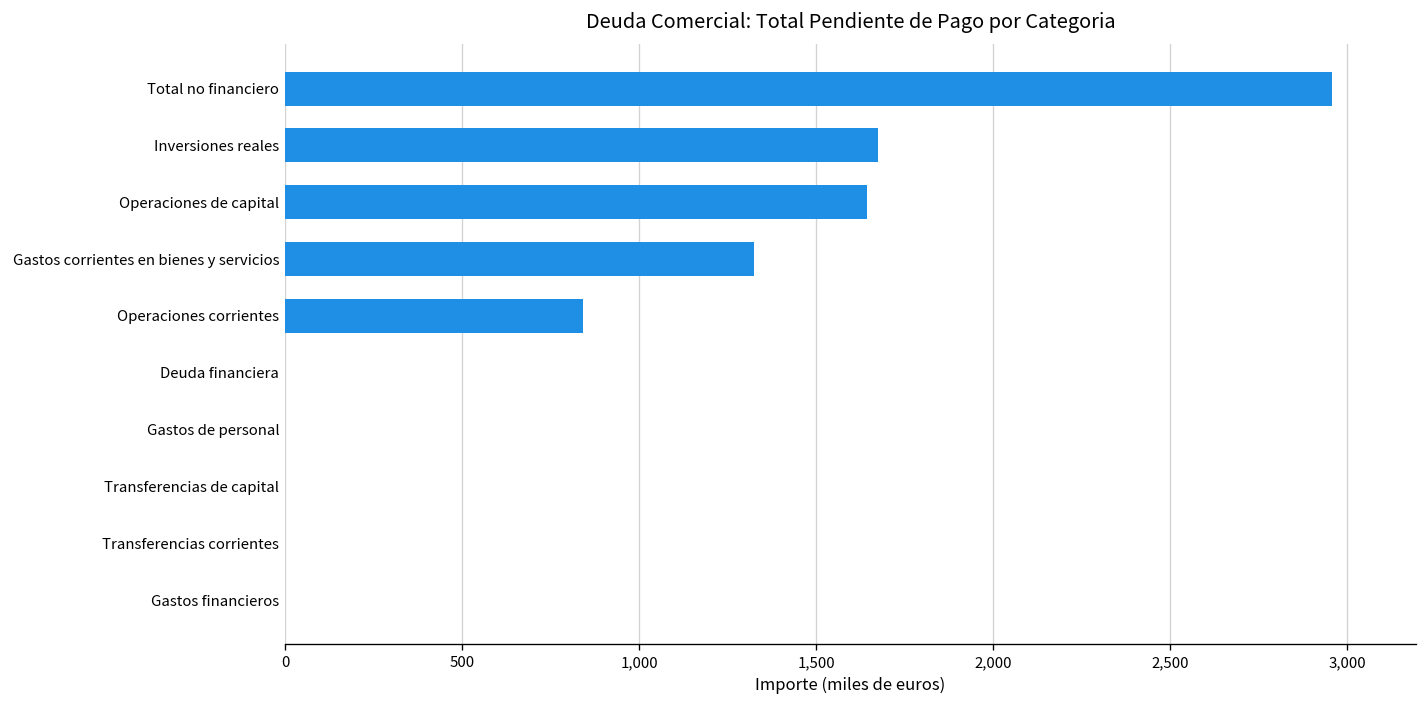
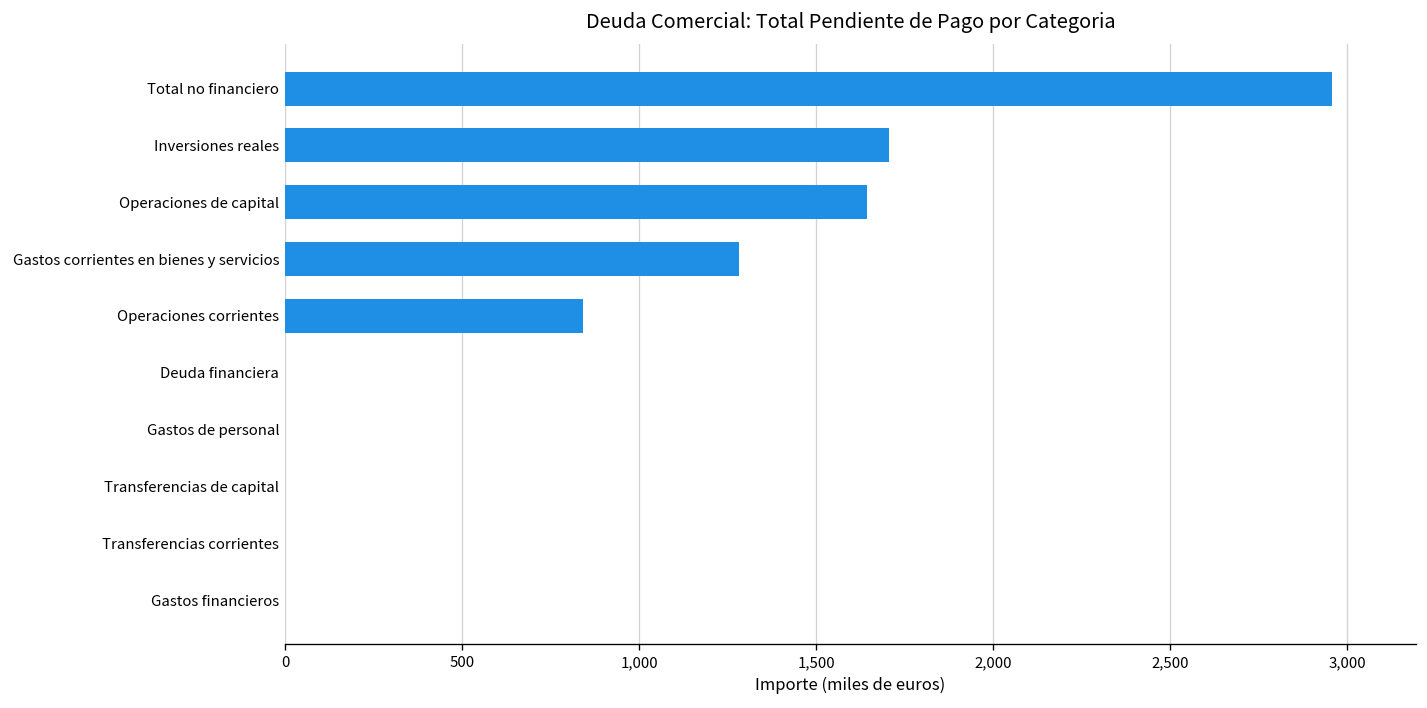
Inversiones reales: 1,680 -> 1,700
Gastos corrientes en bienes y servicios: 1,320 -> 1,280
